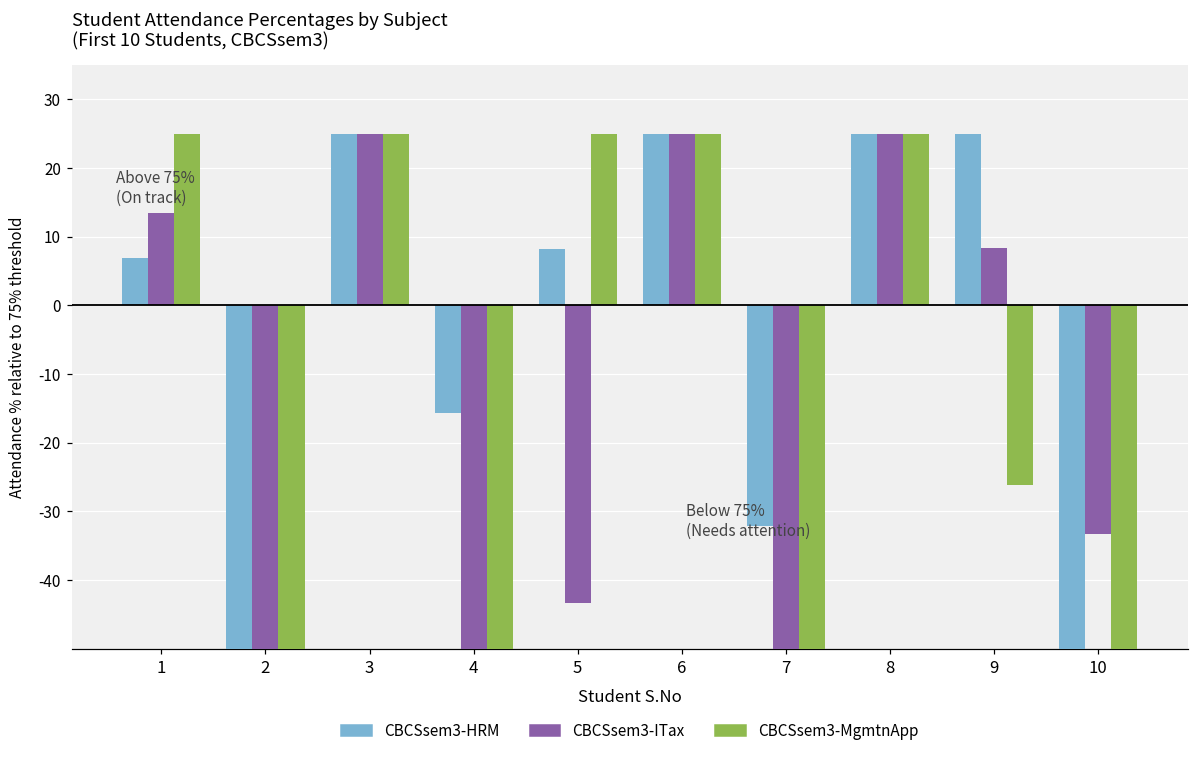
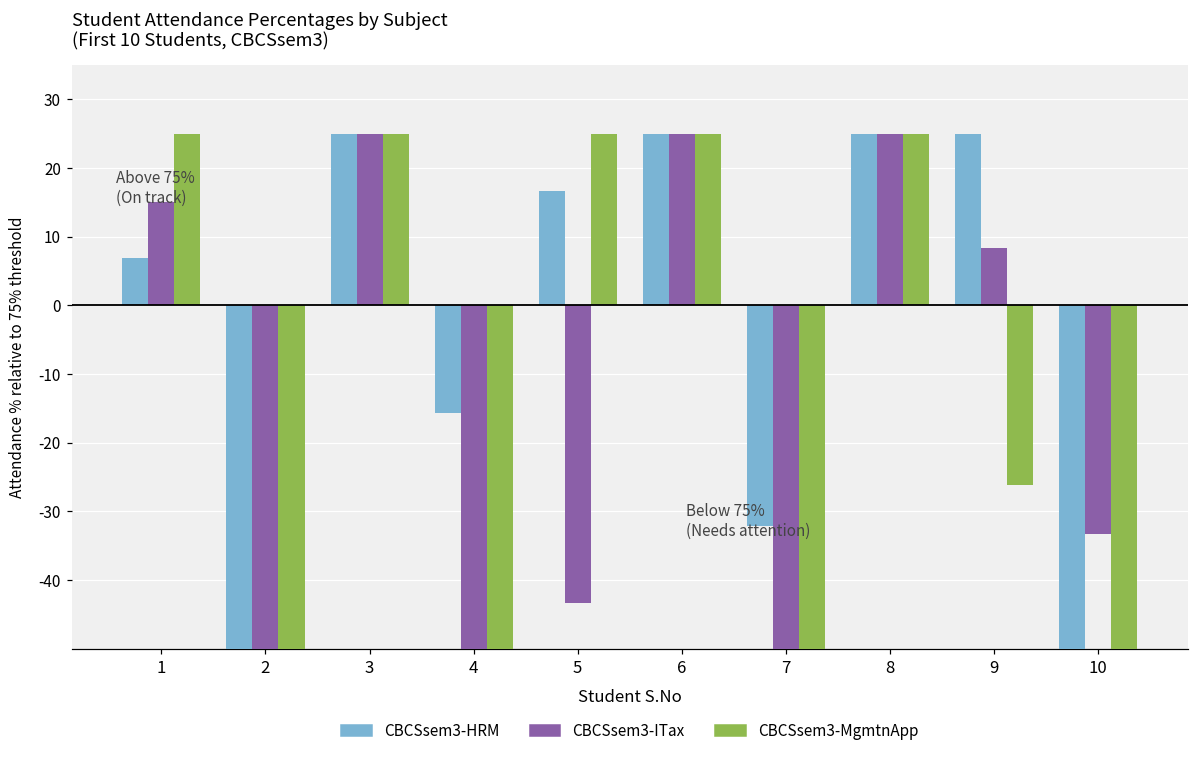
CBCSsem3-ITax, 1: 13 -> 15
CBCSsem3-HRM, 5: 8 -> 17
